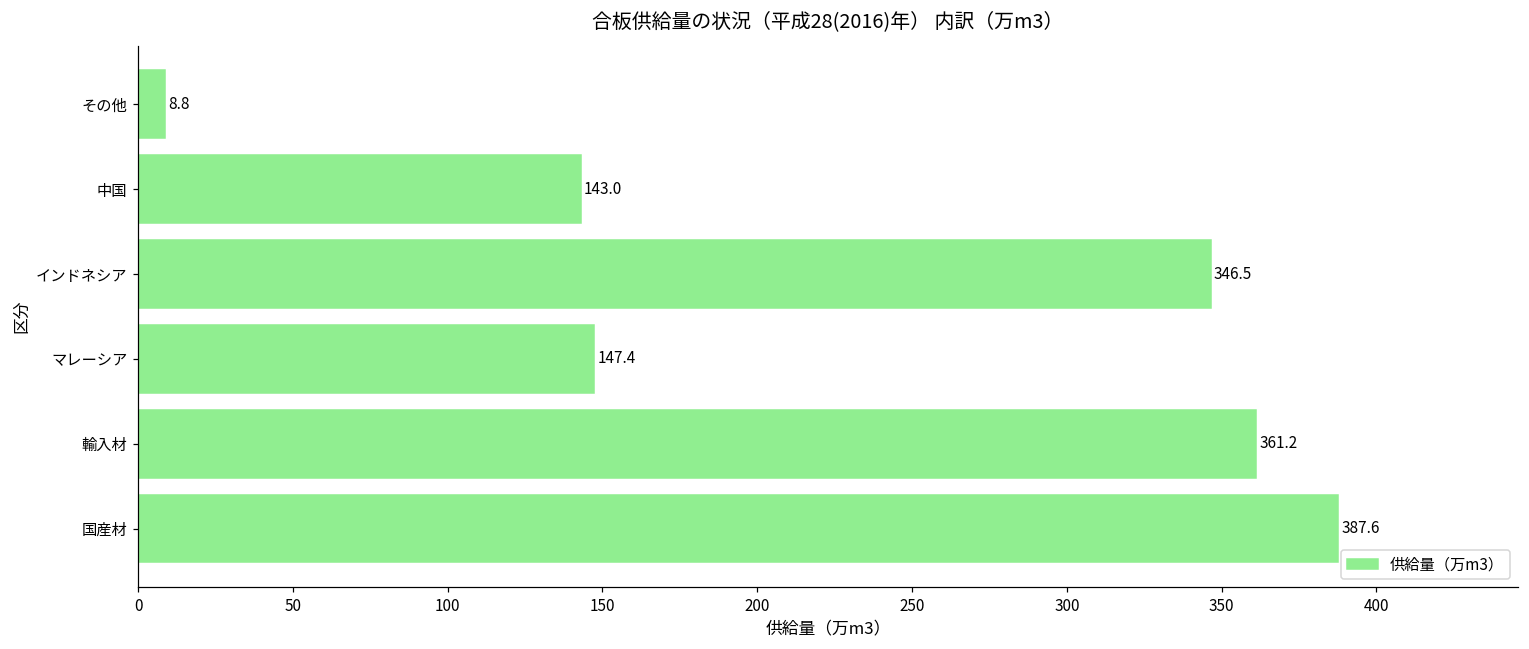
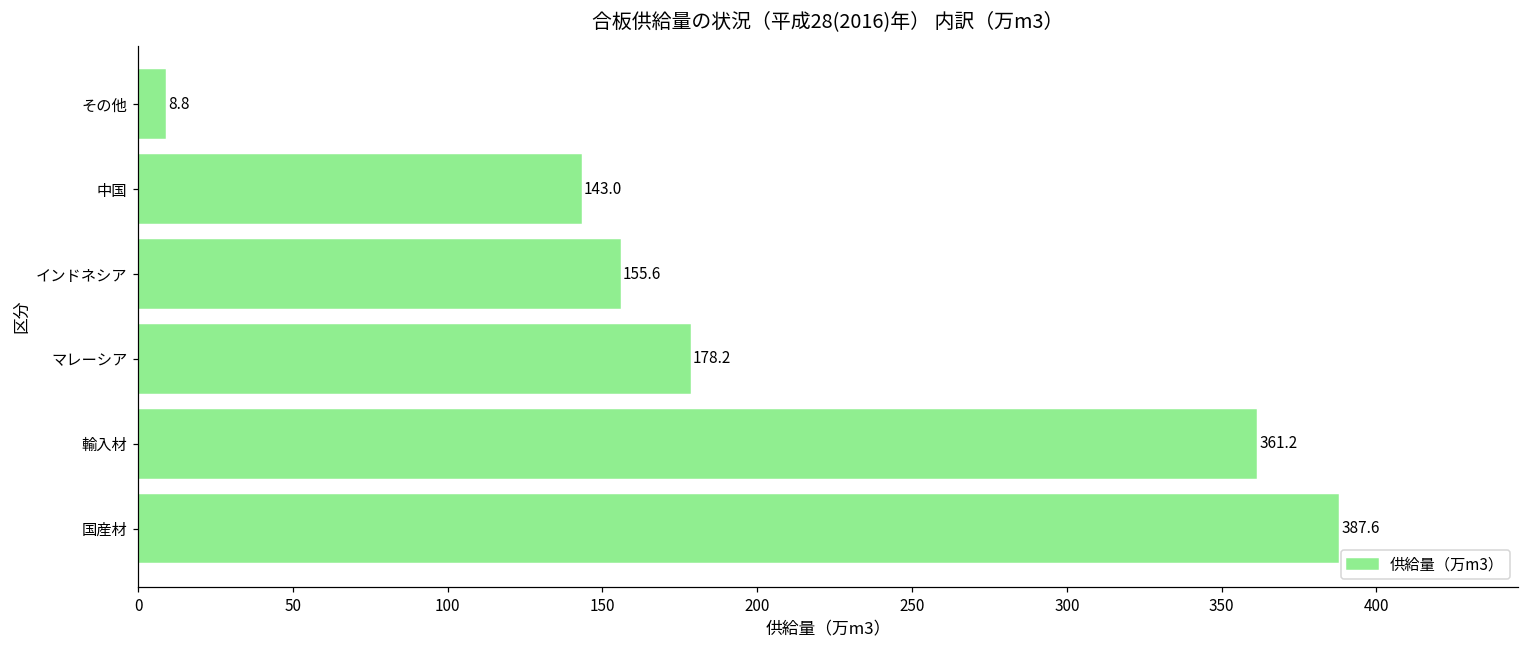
インドネシア: 346.5 -> 155.6
マレーシア: 147.4 -> 178.2
